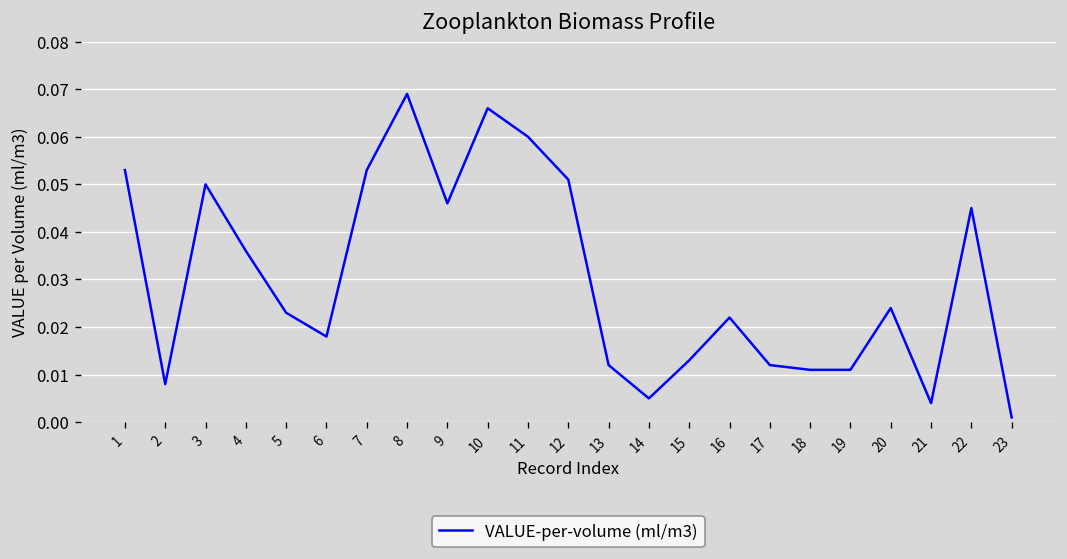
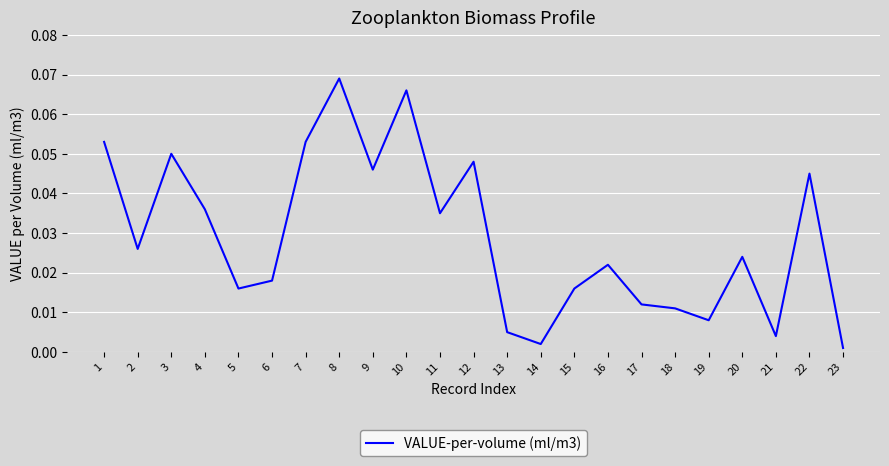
2: 0.008 -> 0.026
5: 0.023 -> 0.016
11: 0.060 -> 0.035
12: 0.051 -> 0.048
13: 0.012 -> 0.005
14: 0.005 -> 0.002
15: 0.013 -> 0.016
19: 0.011 -> 0.008
